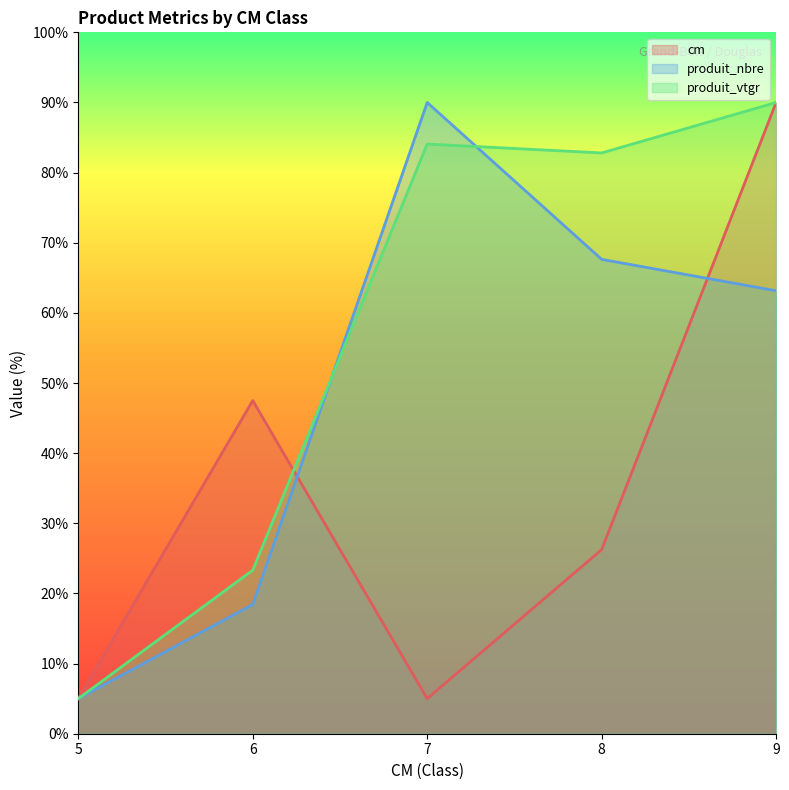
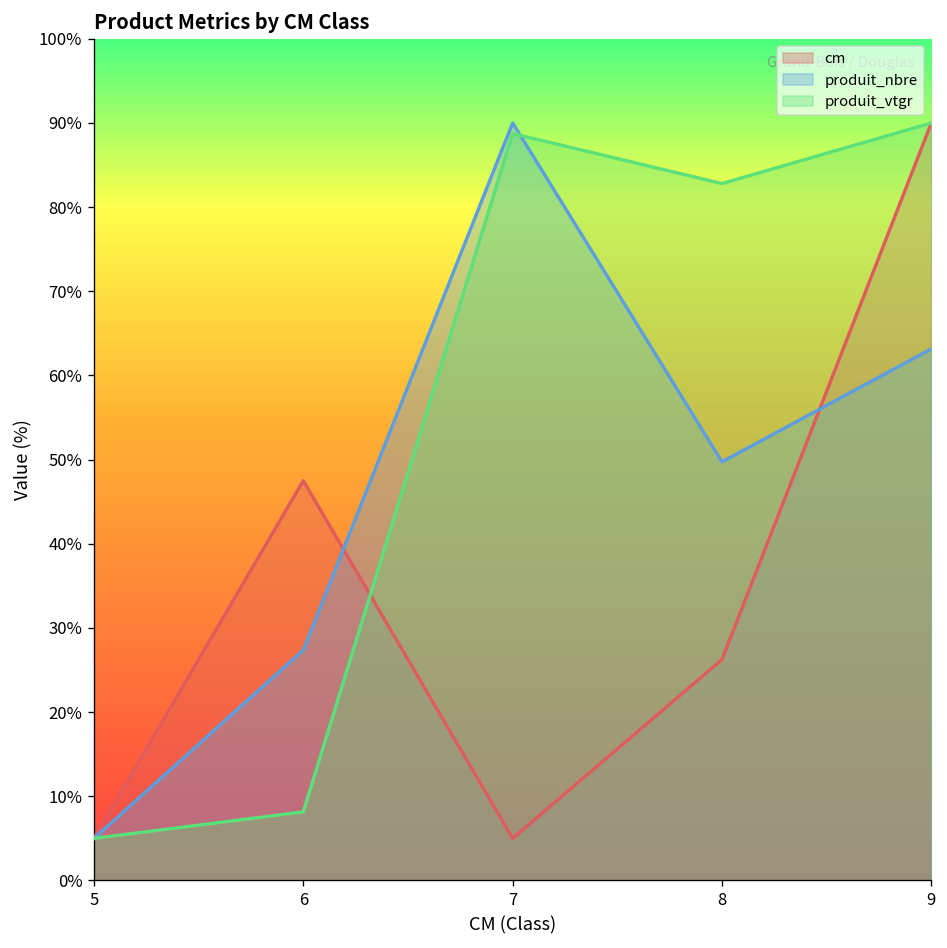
produit_nbre, 6: 18% -> 27%
produit_vtgr, 6: 23% -> 8%
produit_vtgr, 7: 84% -> 89%
produit_nbre, 8: 68% -> 50%
